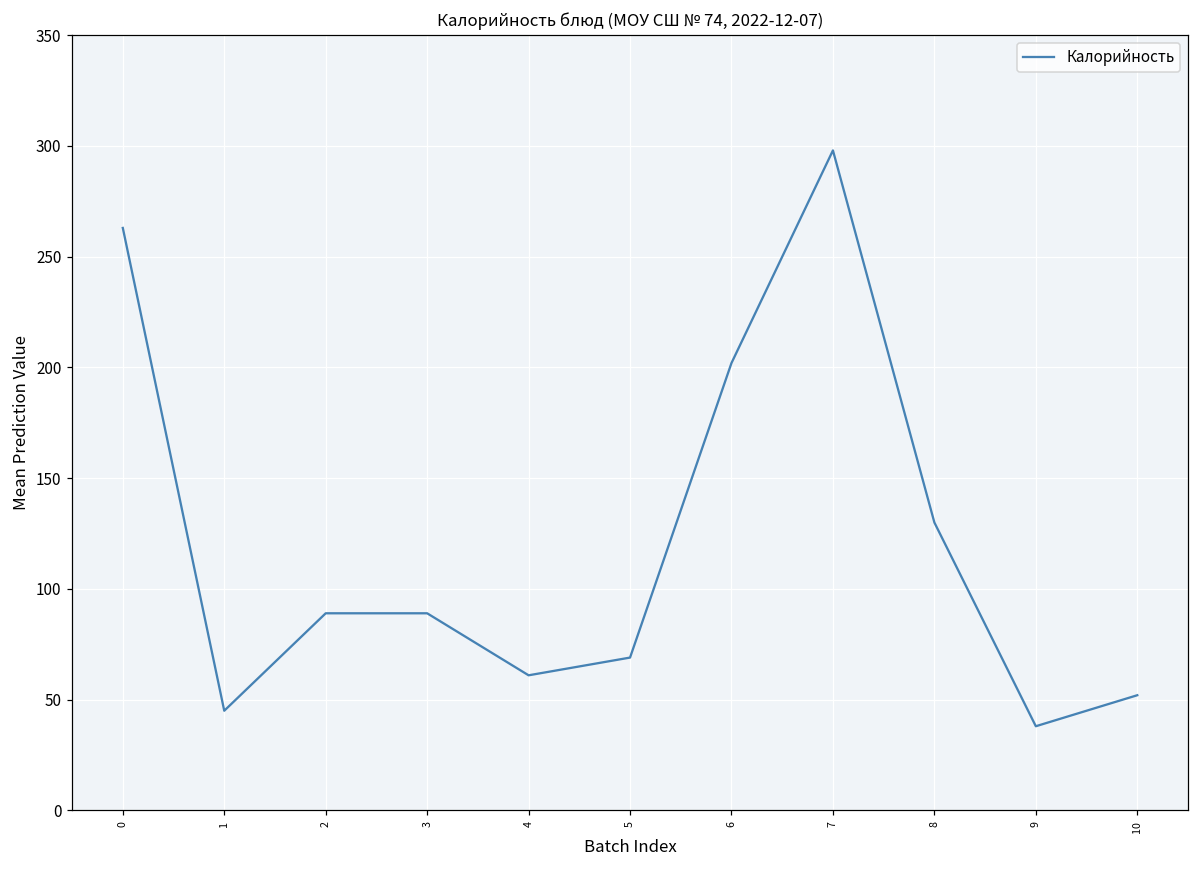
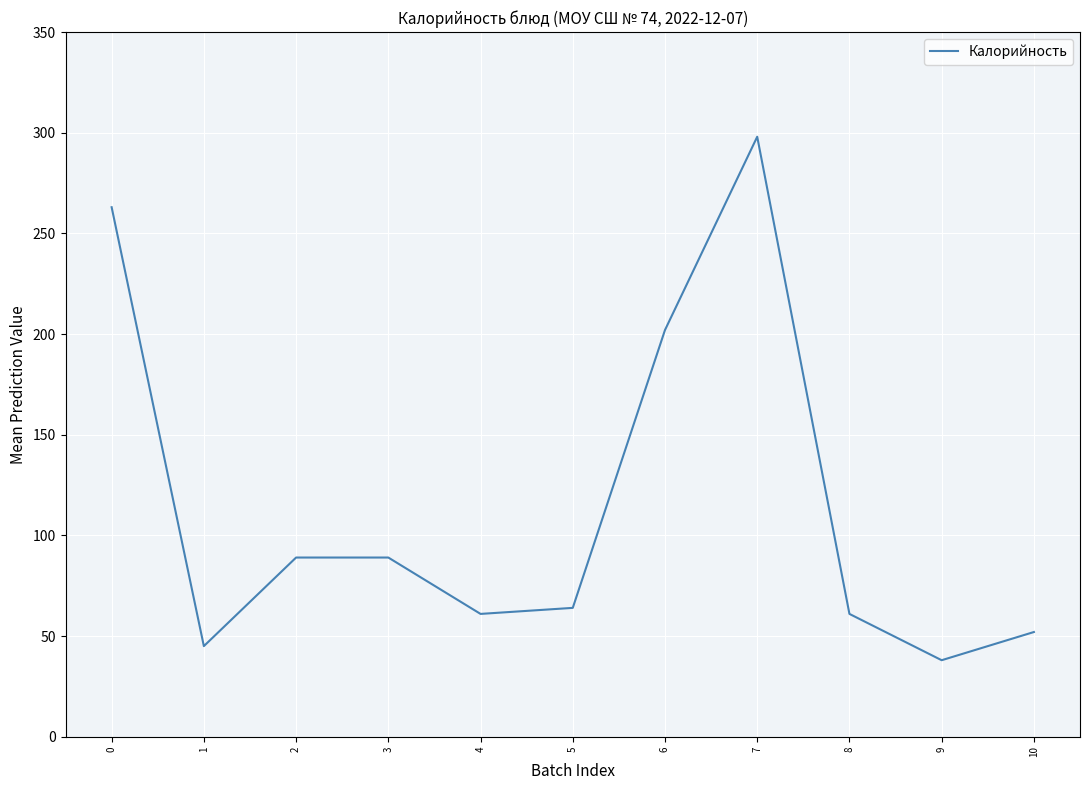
5: 69 -> 64
8: 130 -> 61
